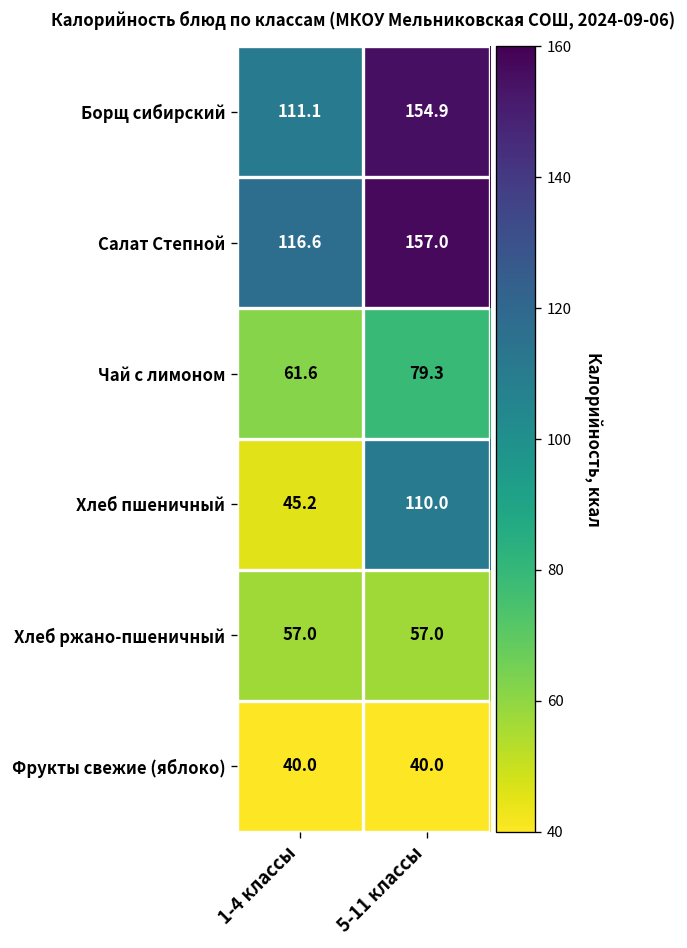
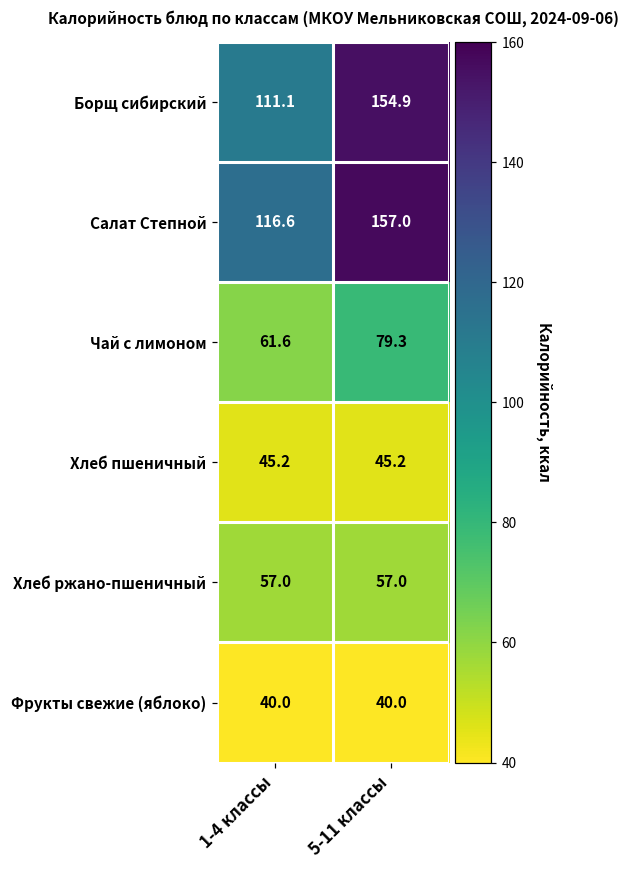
Хлеб пшеничный, 5-11 классы: 110.0 -> 45.2
